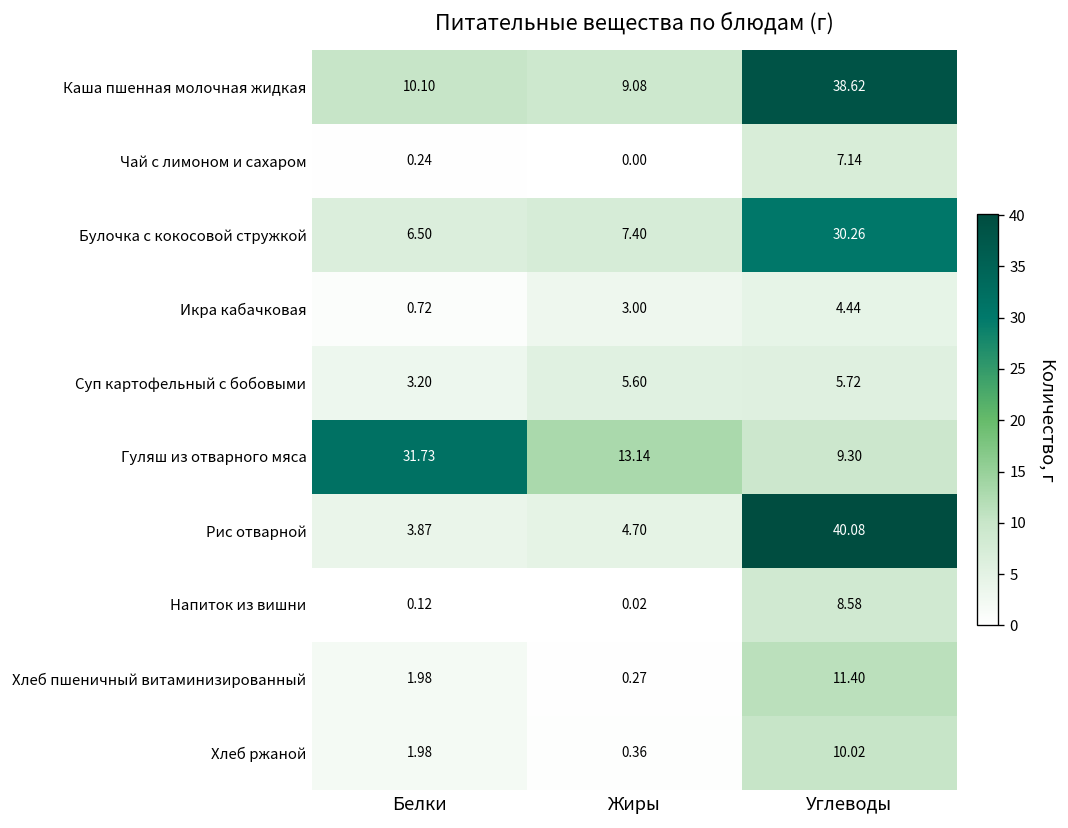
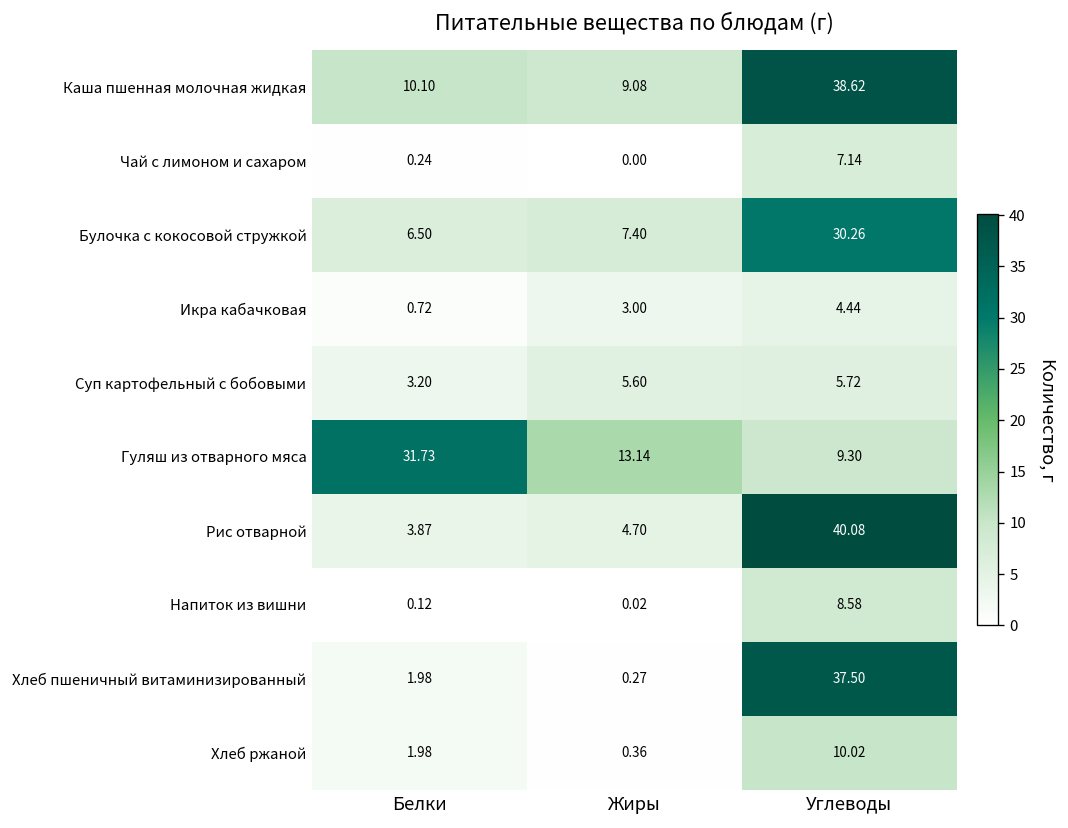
Хлеб пшеничный витаминизированный, Углеводы: 11.40 -> 37.50
